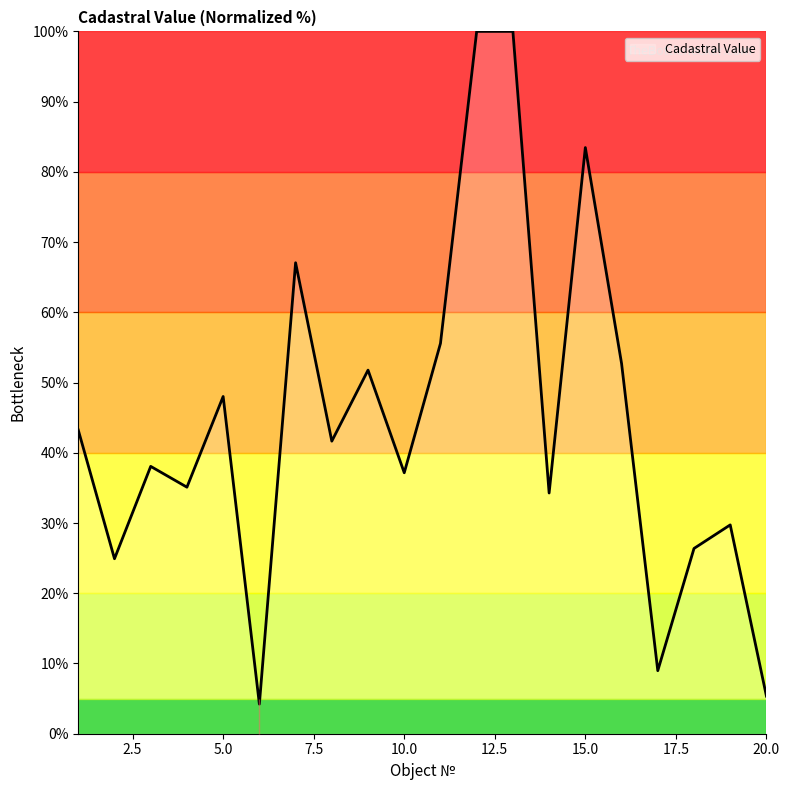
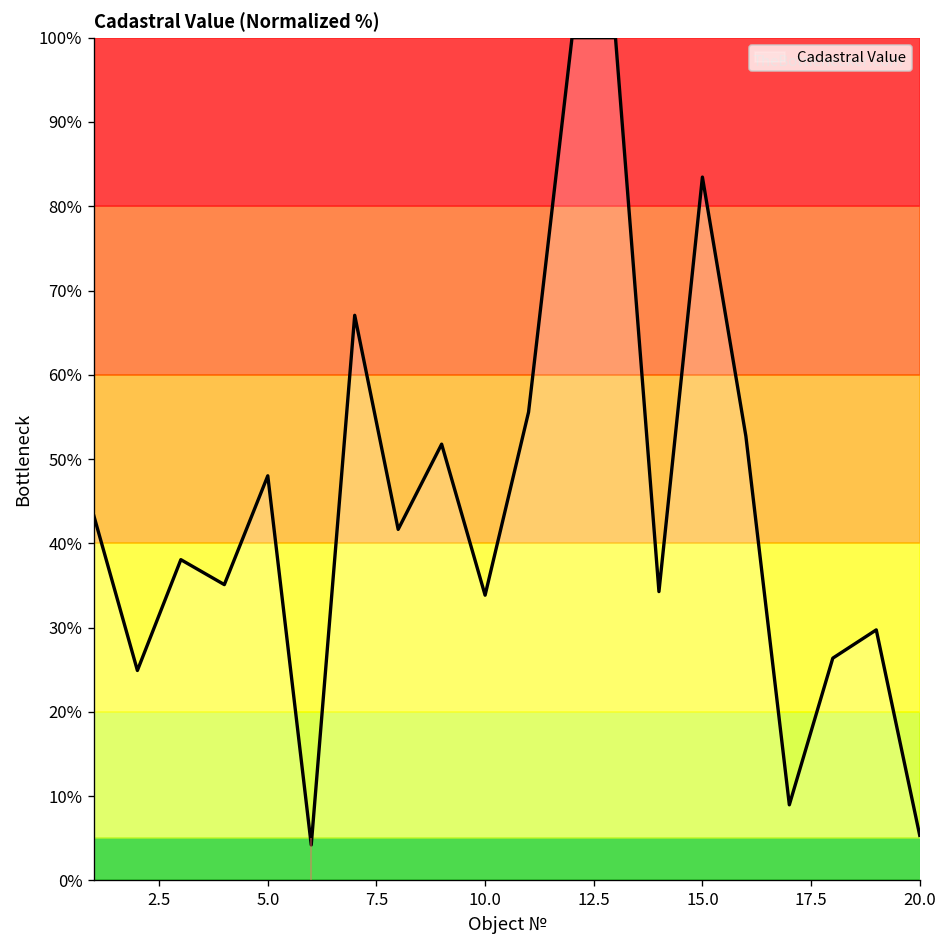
10.0: 37% -> 34%
